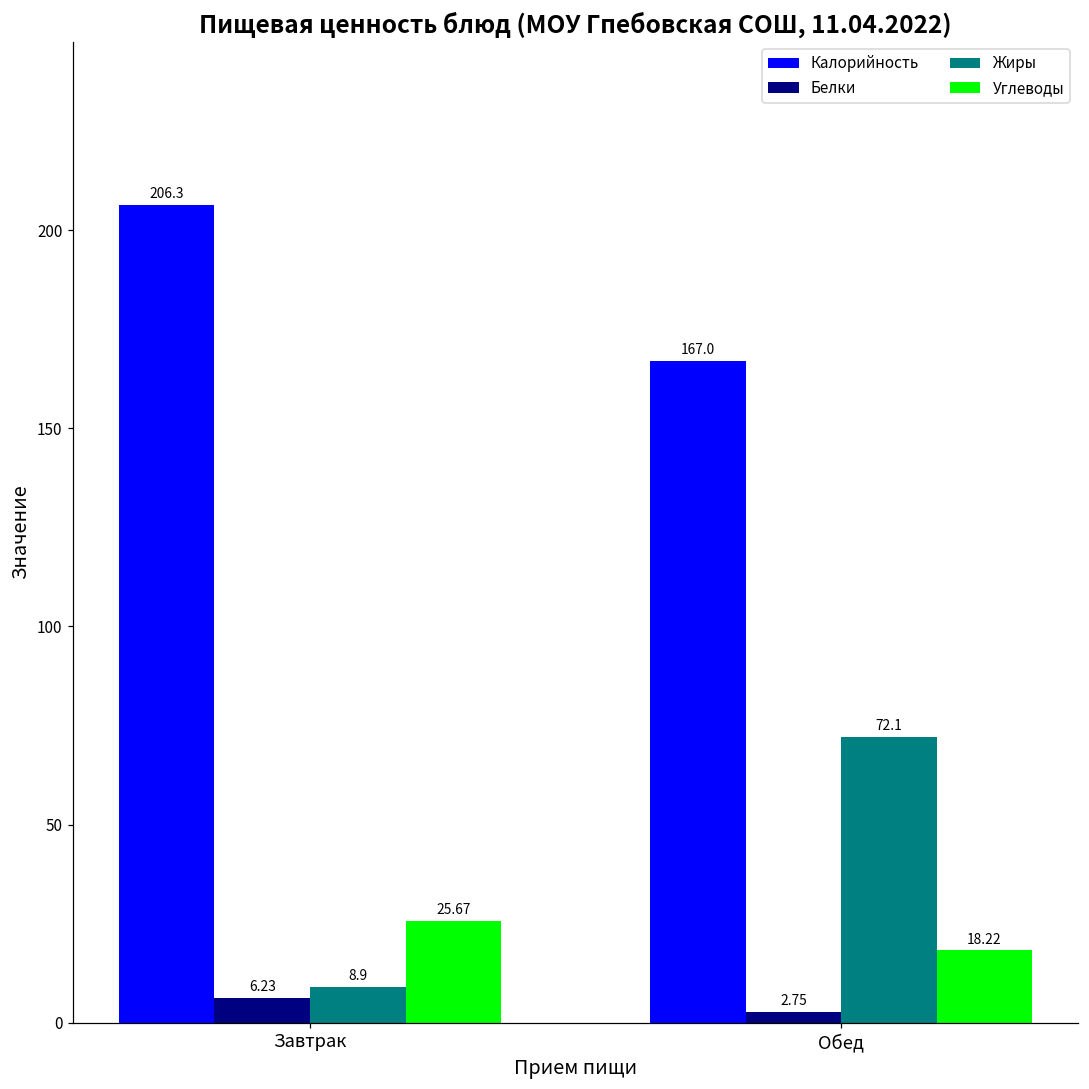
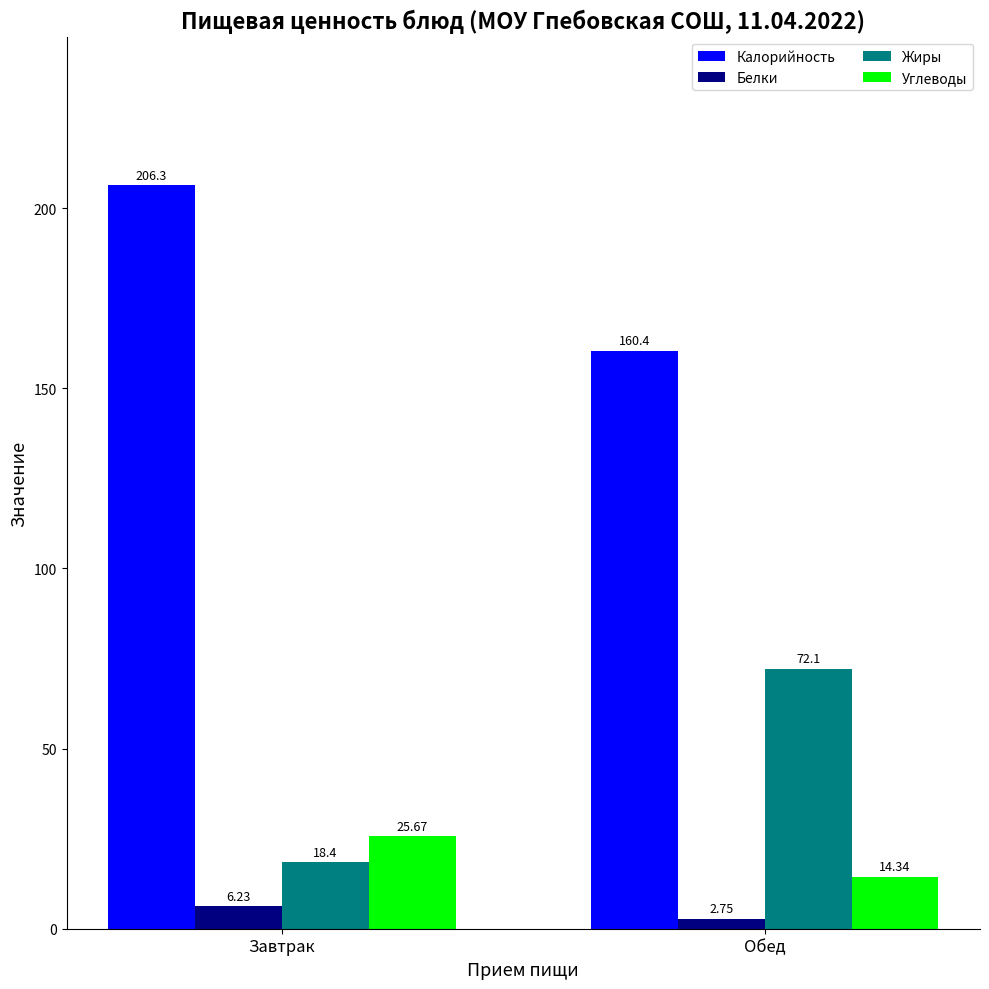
Жиры, Завтрак: 8.9 -> 18.4
Калорийность, Обед: 167.0 -> 160.4
Углеводы, Обед: 18.22 -> 14.34
